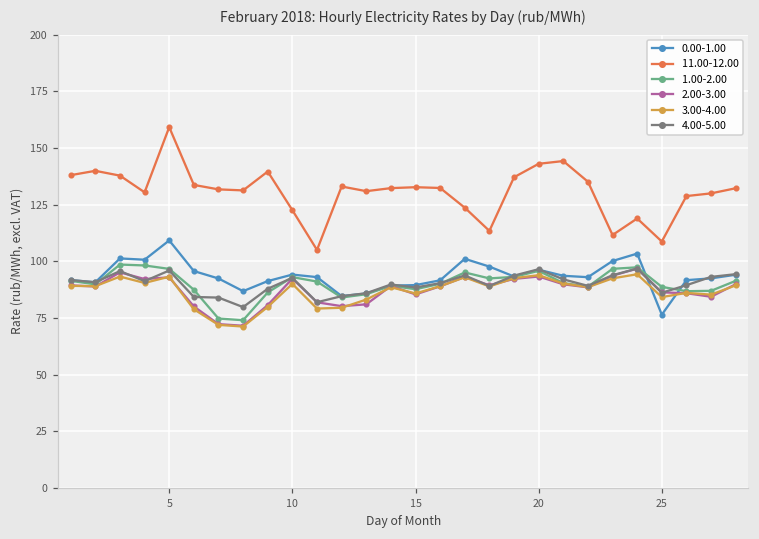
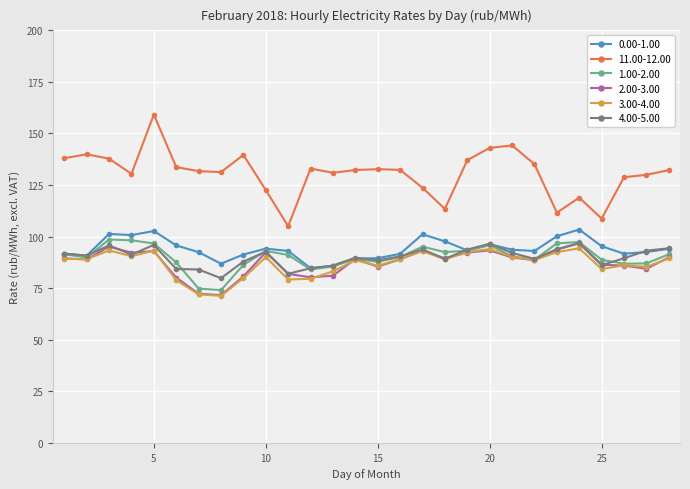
0.00-1.00, 5: 109 -> 103
0.00-1.00, 25: 76 -> 95
